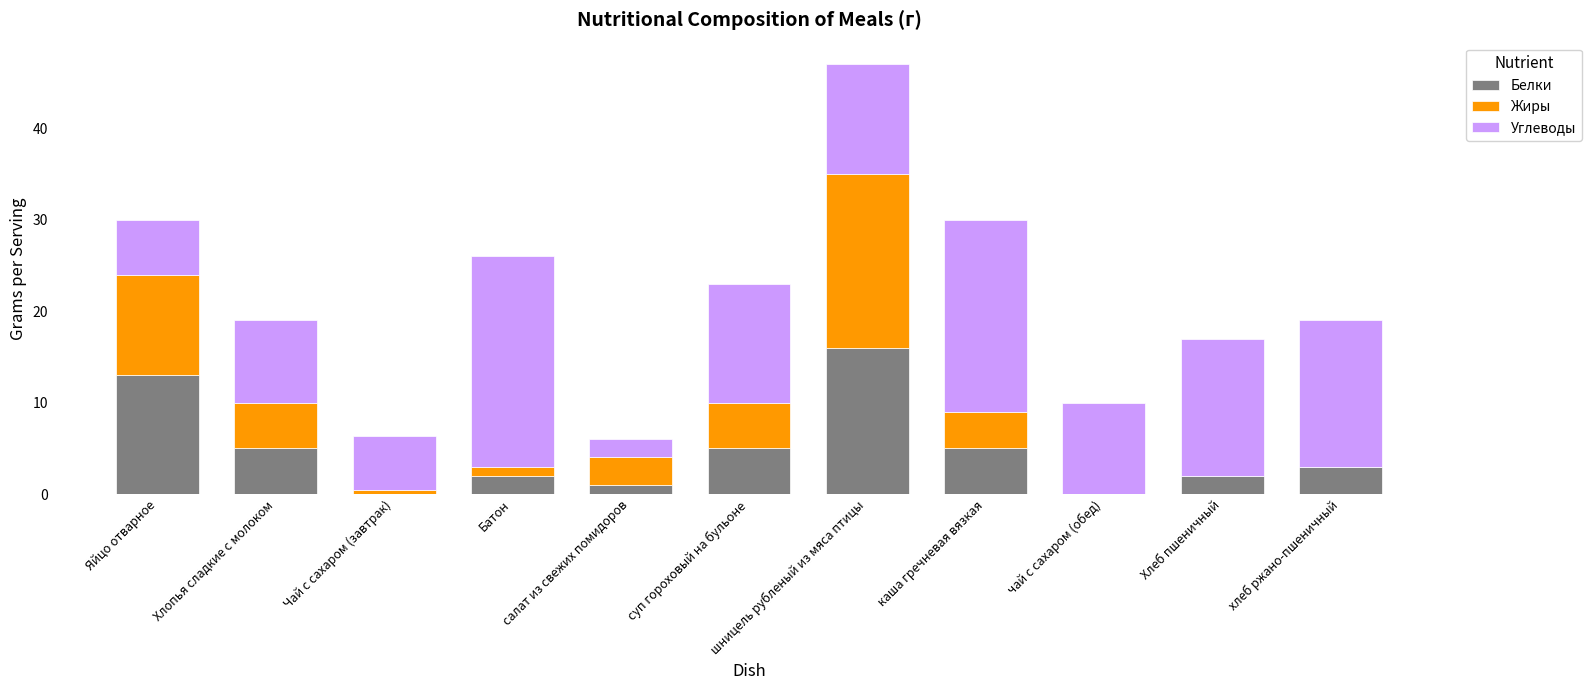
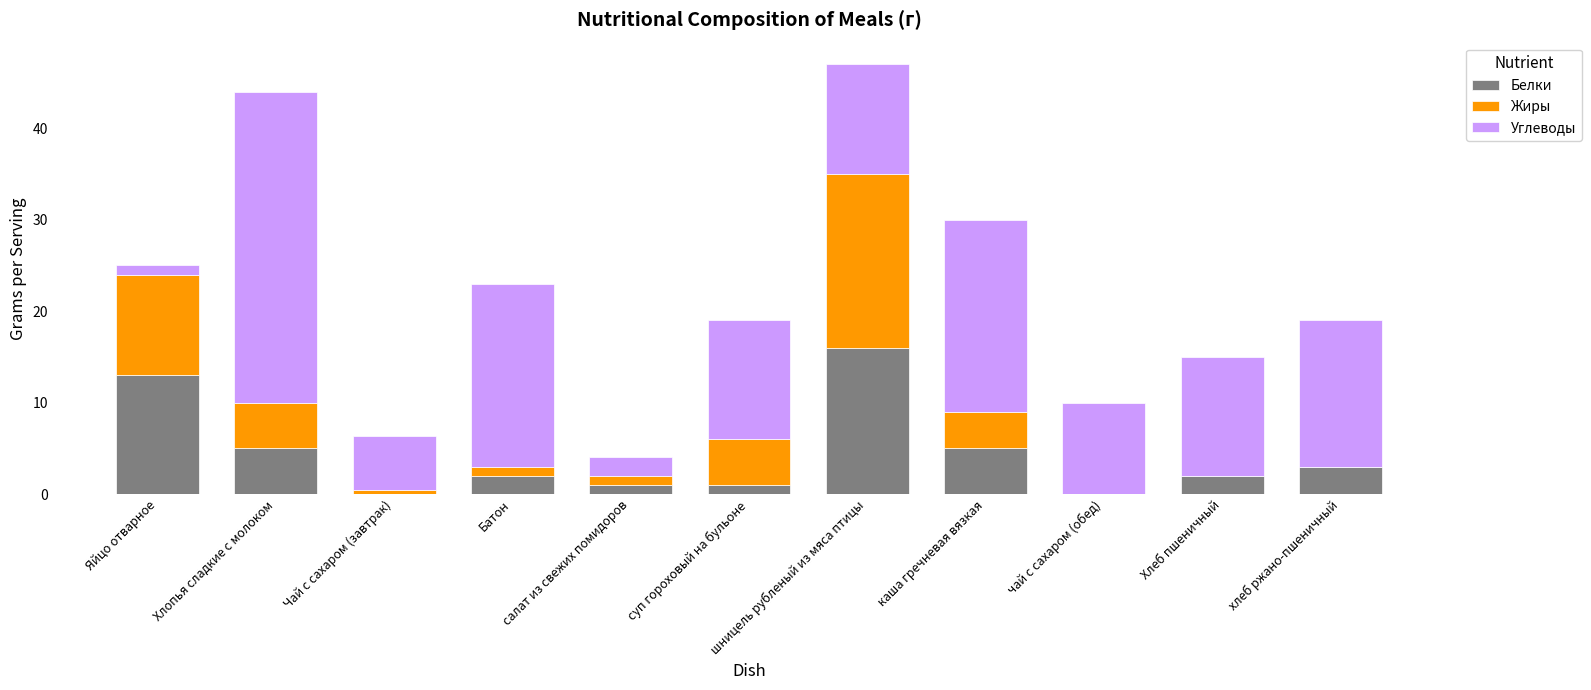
Углеводы, Яйцо отварное: 6 -> 1
Углеводы, Хлопья сладкие с молоком: 9 -> 34
Углеводы, Батон: 23 -> 20
Жиры, салат из свежих помидоров: 3 -> 1
Белки, суп гороховый на бульоне: 5 -> 1
Углеводы, Хлеб пшеничный: 15 -> 13
